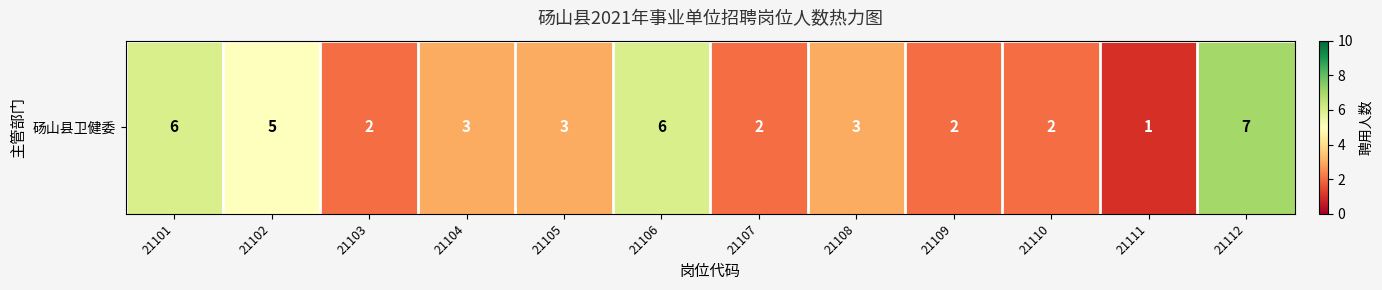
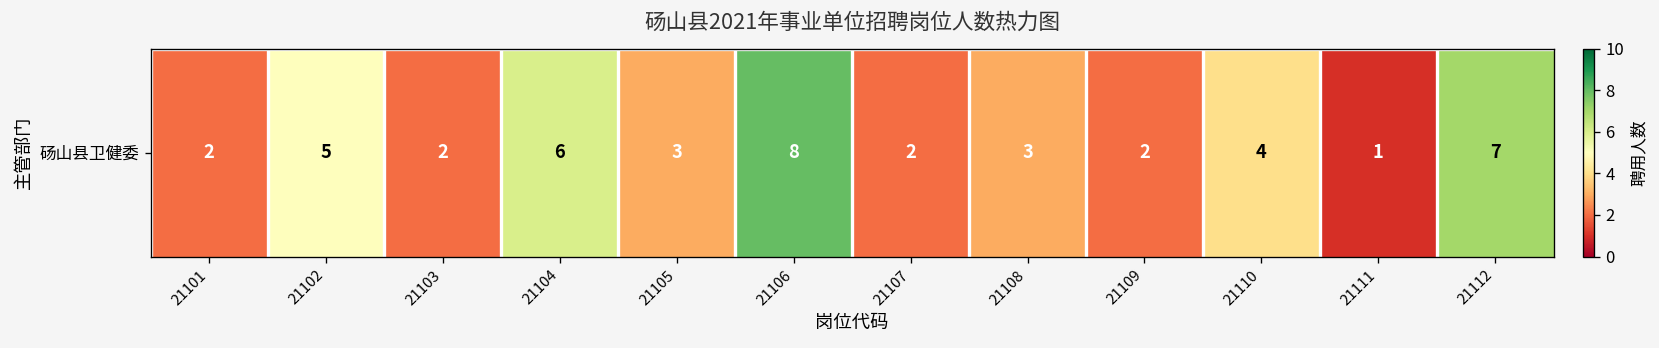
砀山县卫健委, 21101: 6 -> 2
砀山县卫健委, 21104: 3 -> 6
砀山县卫健委, 21106: 6 -> 8
砀山县卫健委, 21110: 2 -> 4
